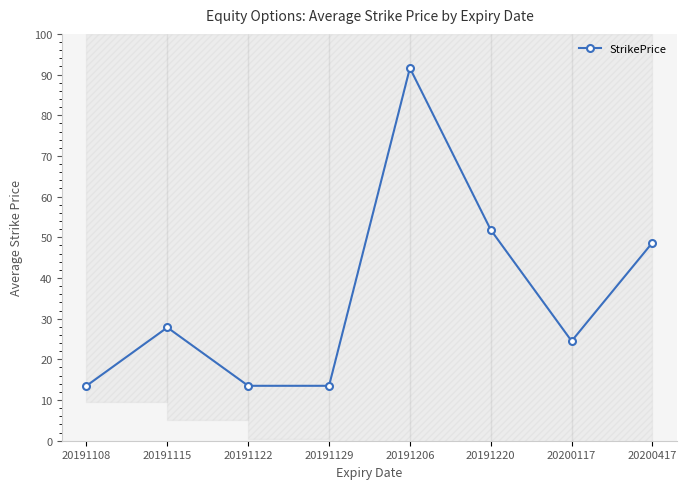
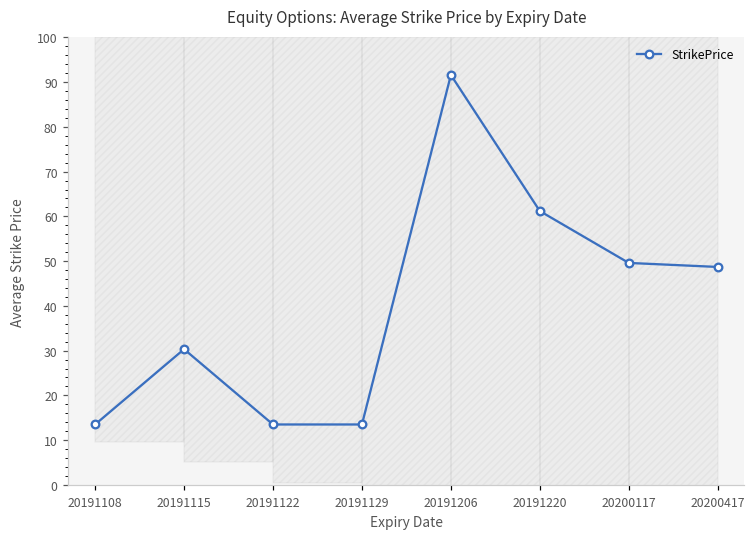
StrikePrice, 20191115: 28 -> 30
StrikePrice, 20191220: 52 -> 61
StrikePrice, 20200117: 25 -> 50
